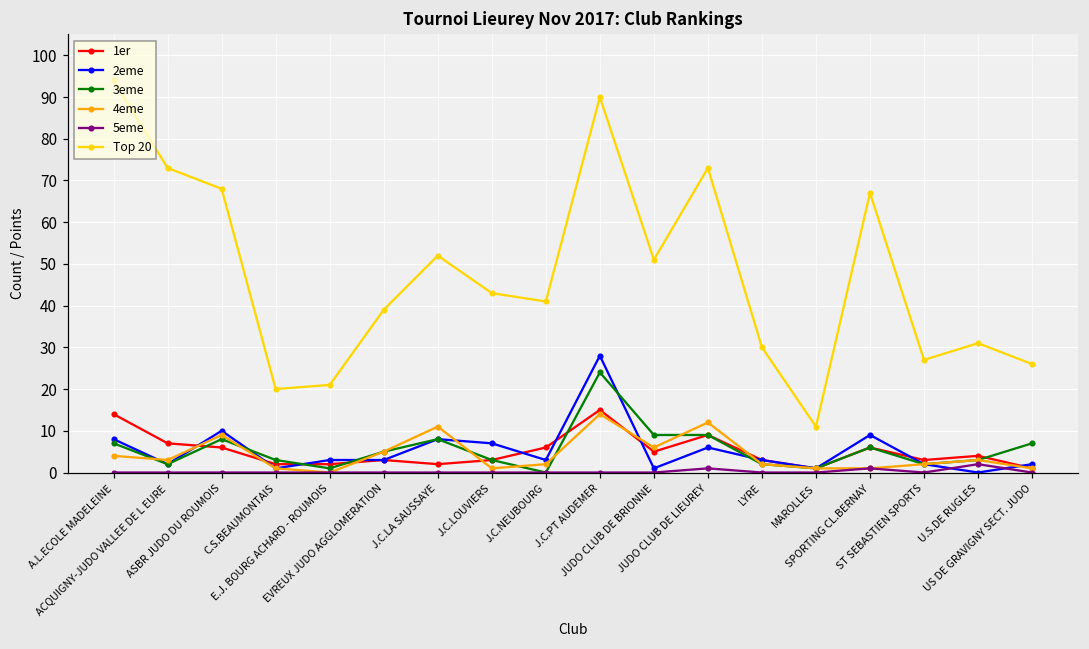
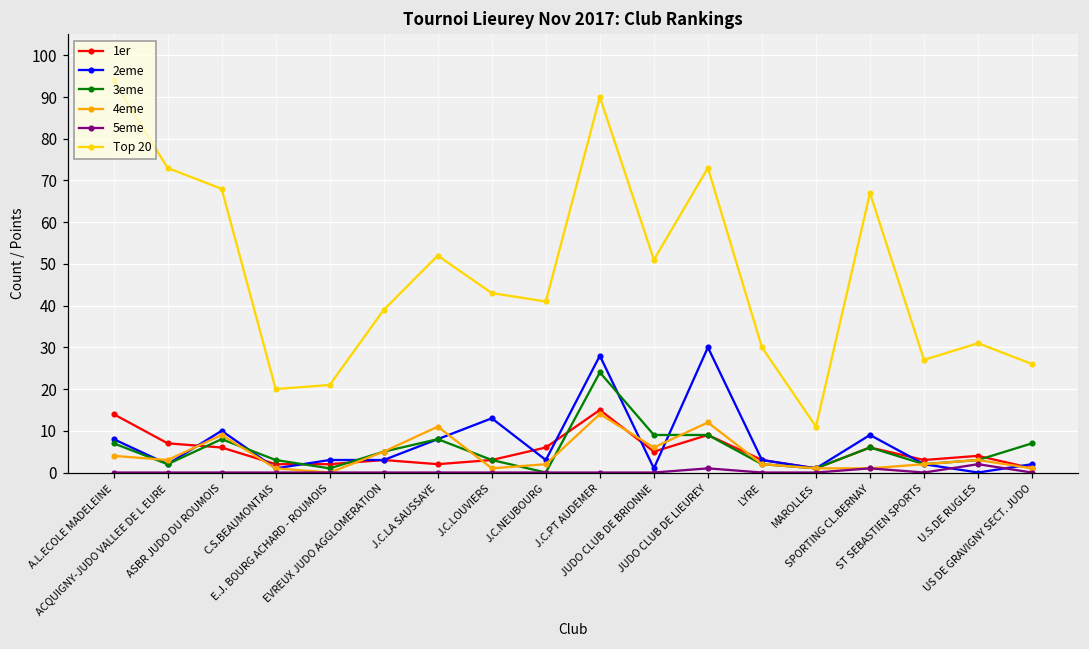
2eme, J.C.LOUVIERS: 7 -> 13
2eme, JUDO CLUB DE LIEUREY: 6 -> 30
